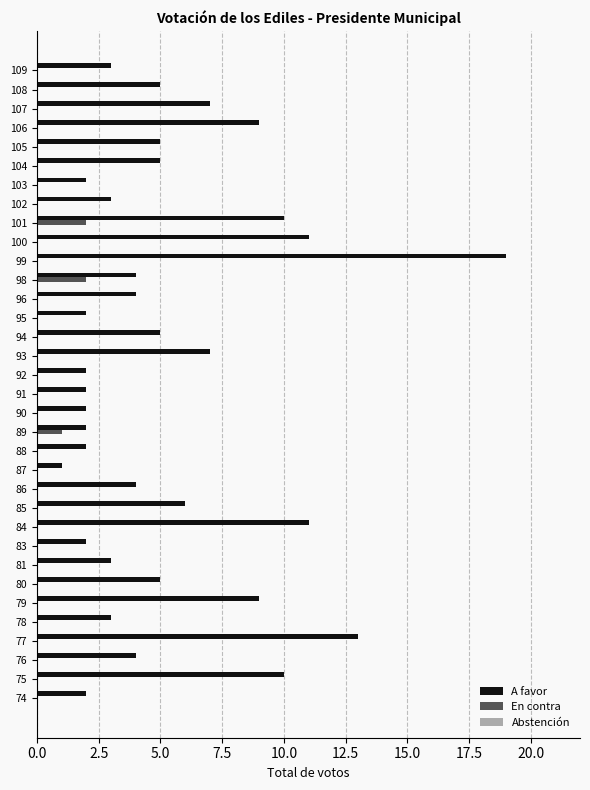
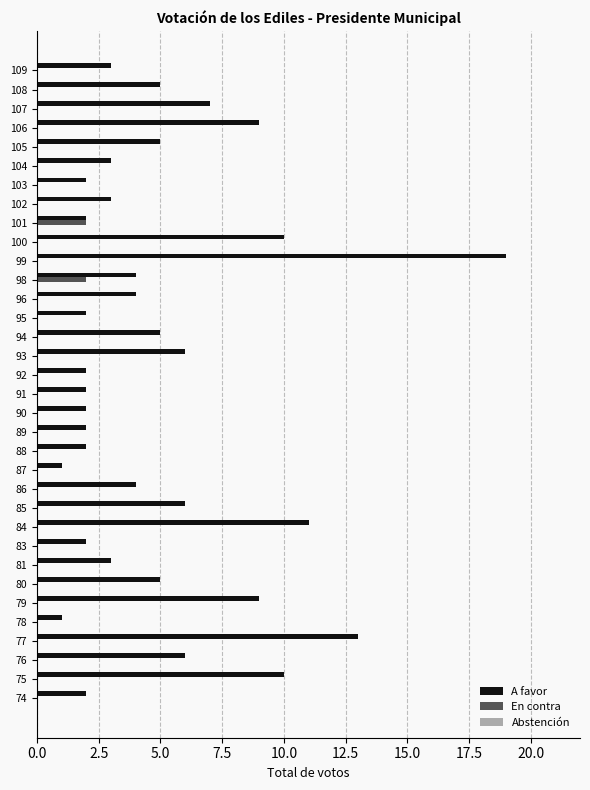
A favor, 104: 5 -> 3
A favor, 101: 10 -> 2
A favor, 100: 11 -> 10
A favor, 93: 7 -> 6
En contra, 89: 1 -> 0
A favor, 78: 3 -> 1
A favor, 76: 4 -> 6
